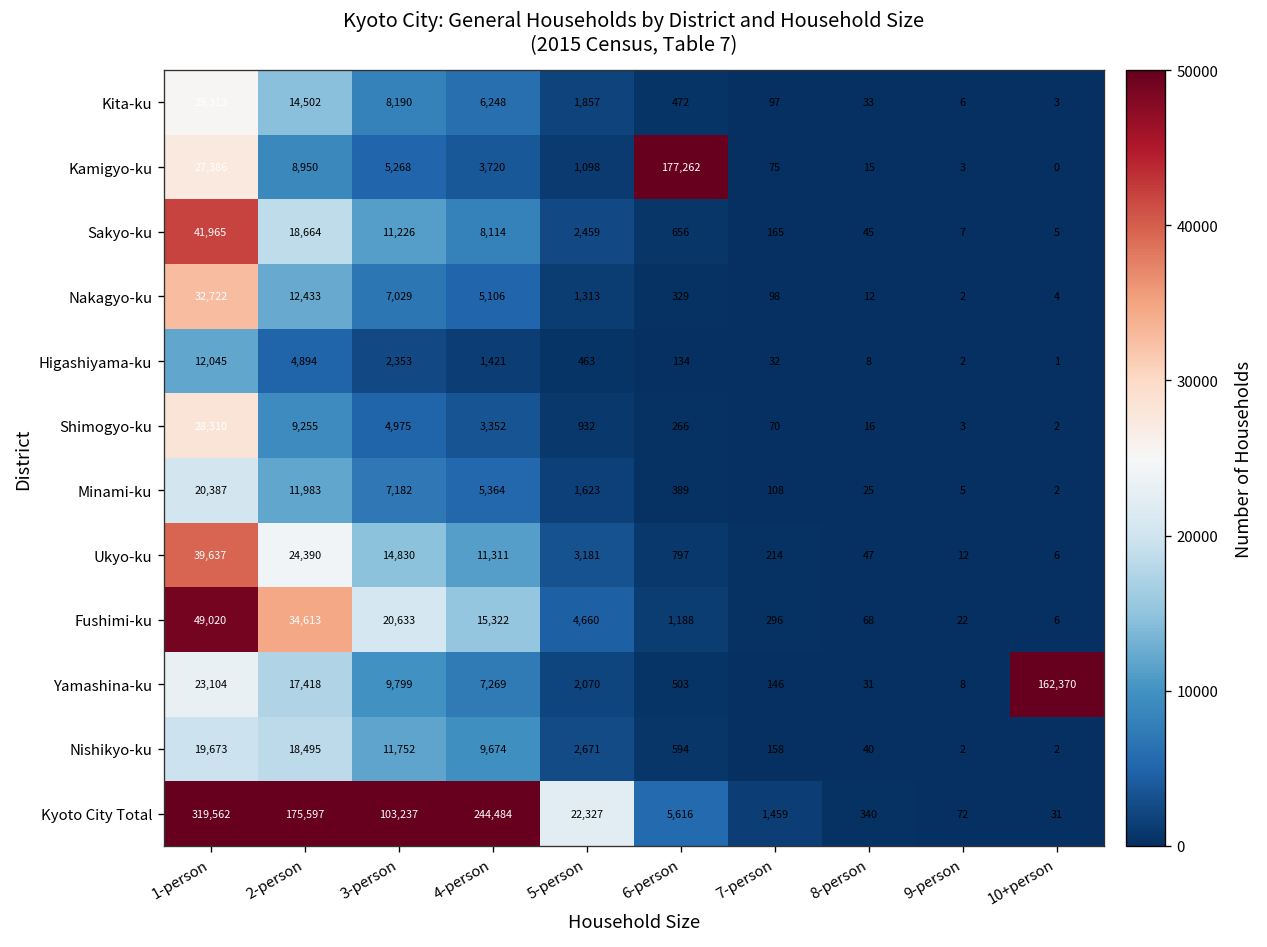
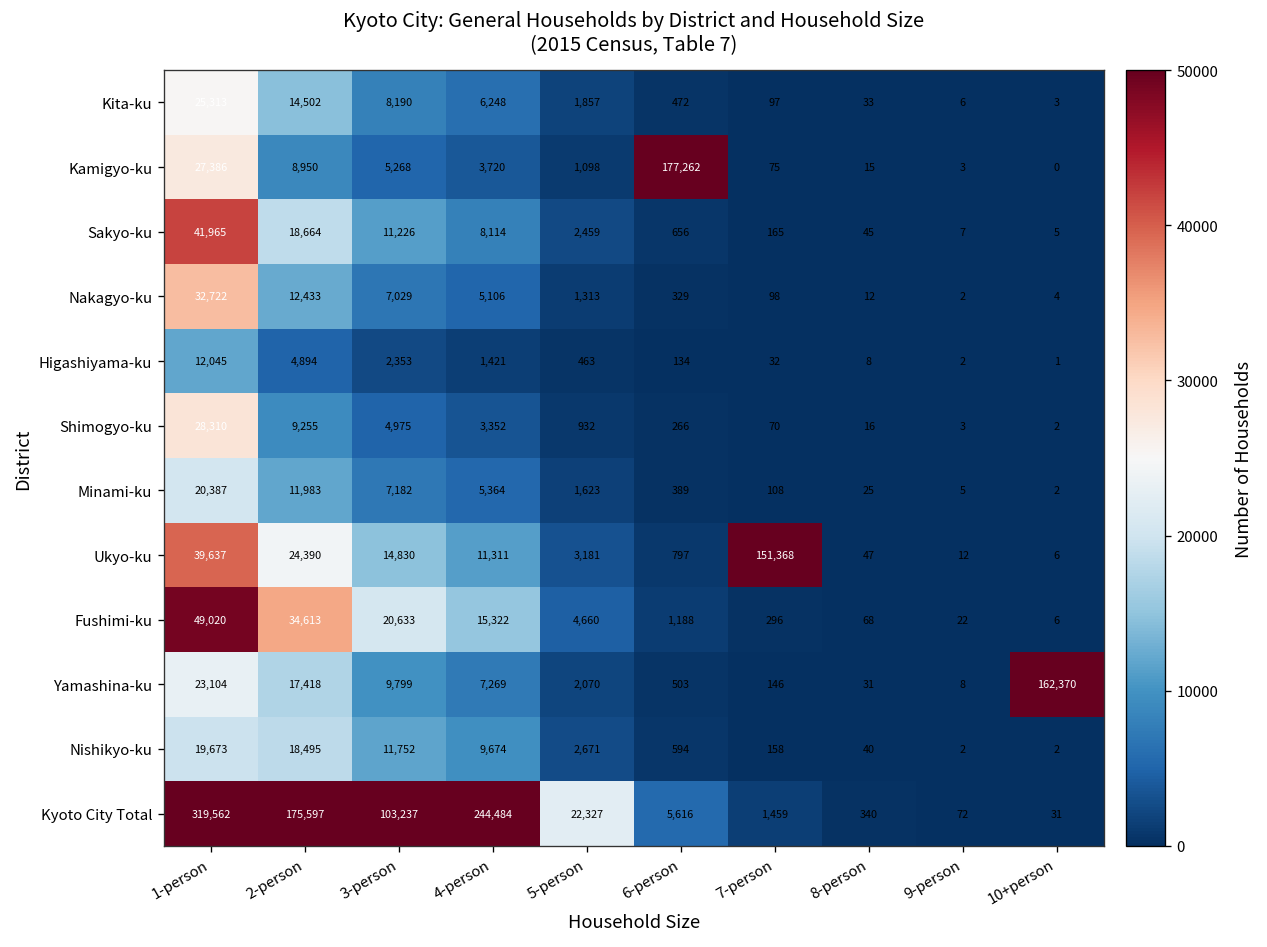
Ukyo-ku, 7-person: 214 -> 151,368
